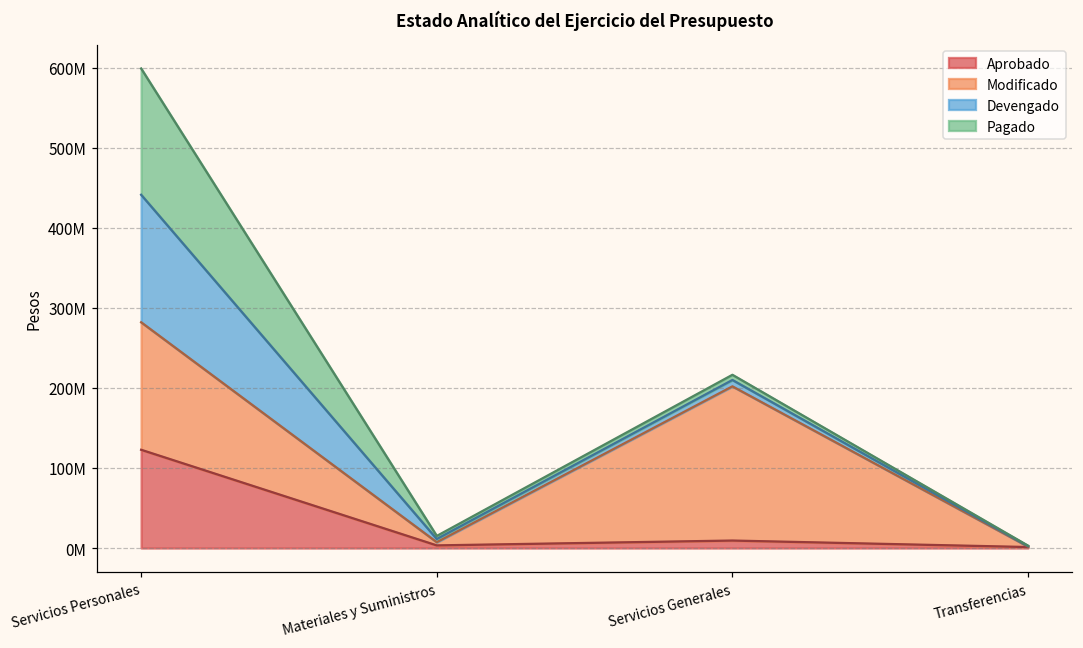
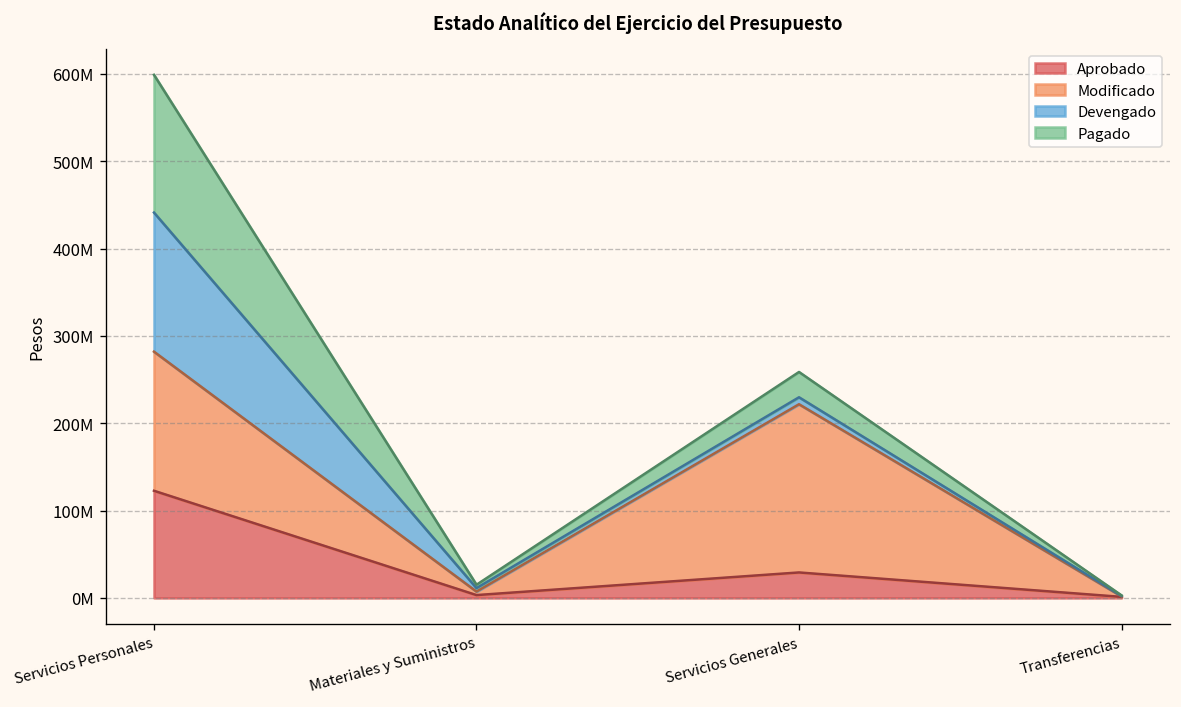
Aprobado, Servicios Generales: 10000000 -> 30000000
Pagado, Servicios Generales: 10000000 -> 30000000
